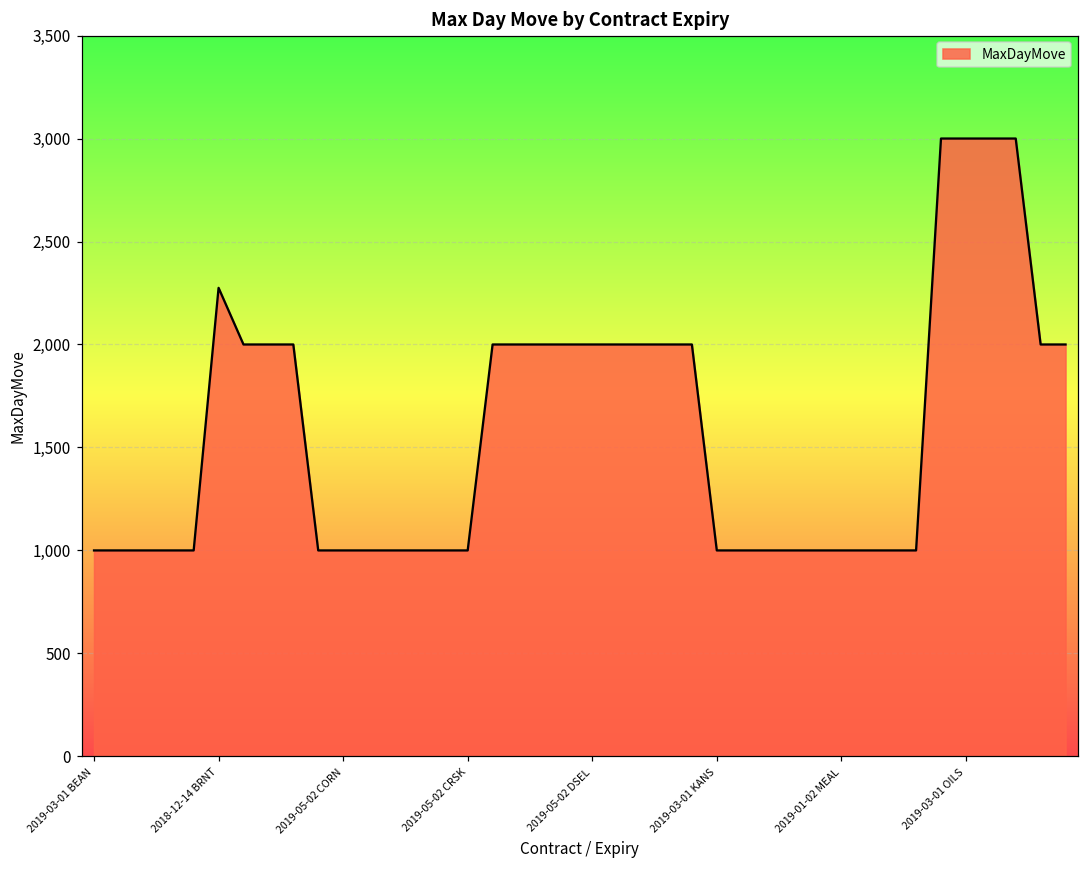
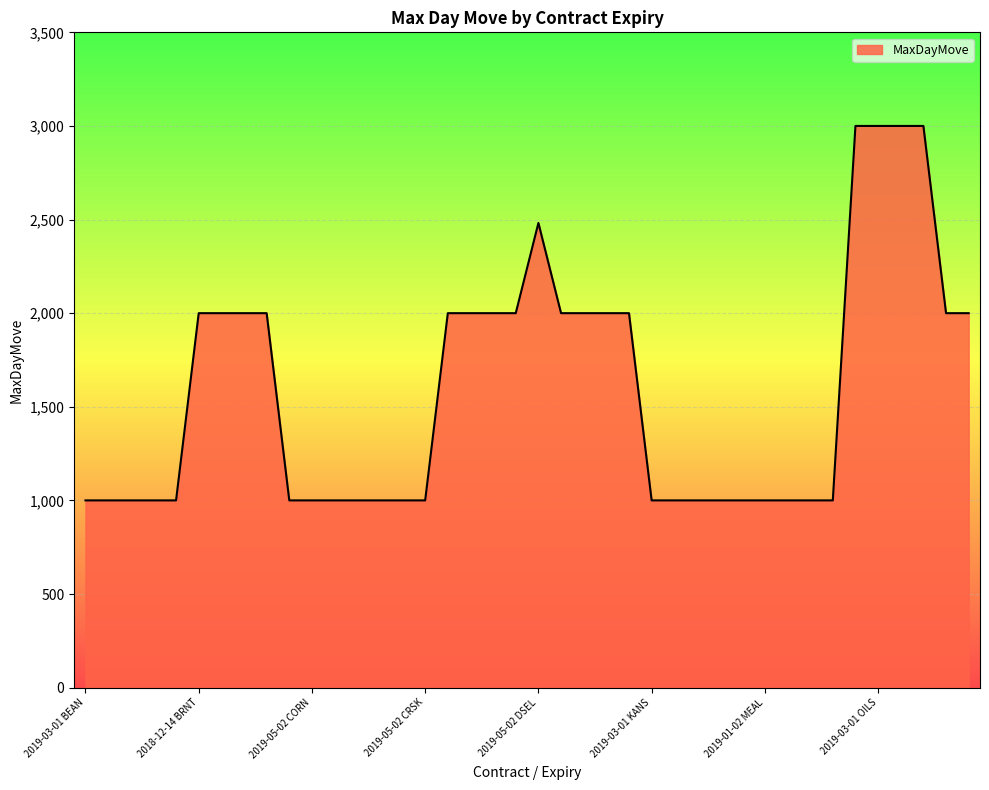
2018-12-14 BRNT: 2,280 -> 2,000
2019-05-02 DSEL: 2,000 -> 2,480
